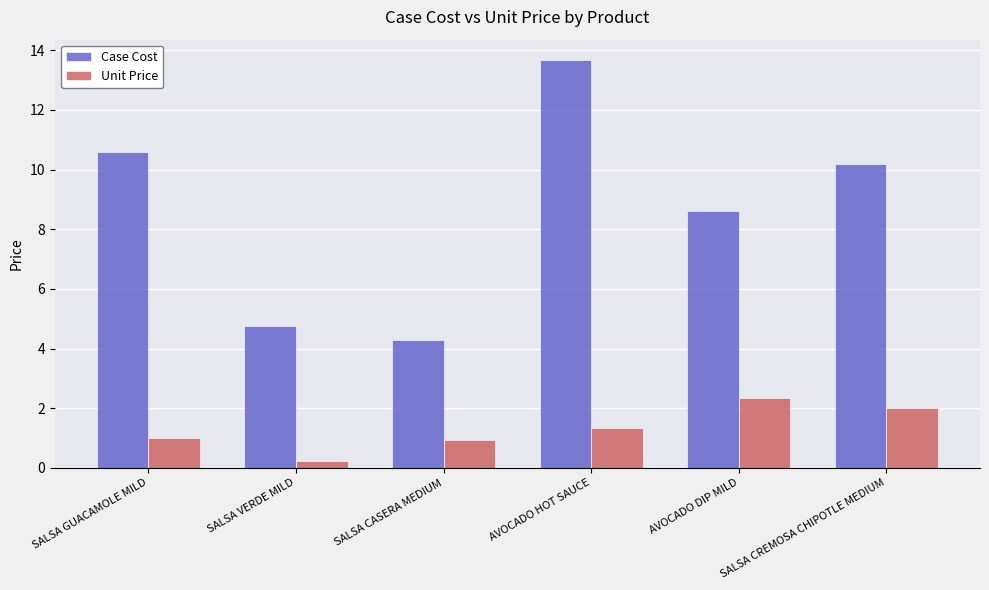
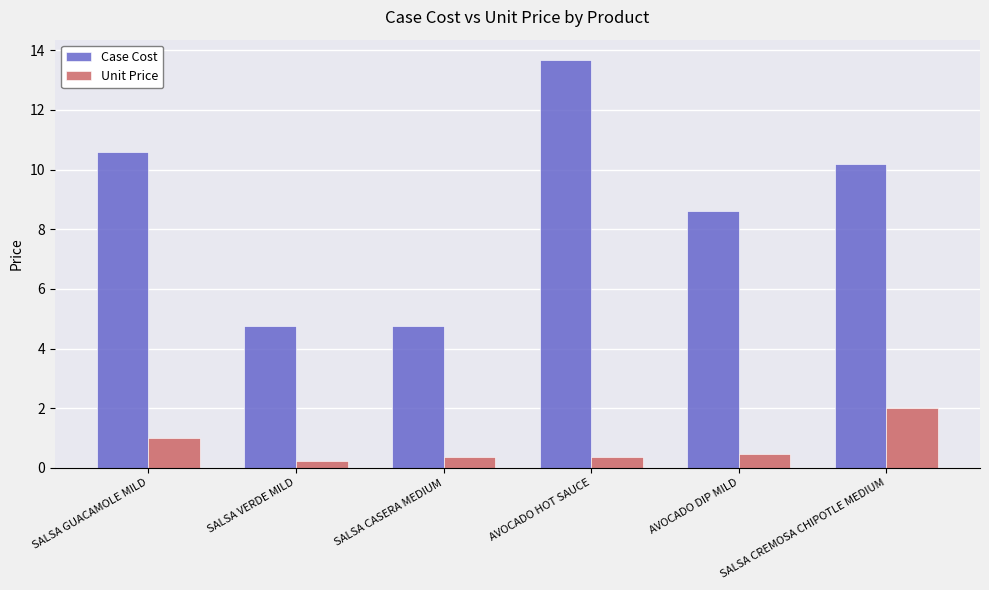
Case Cost, SALSA CASERA MEDIUM: 4.3 -> 4.8
Unit Price, SALSA CASERA MEDIUM: 0.9 -> 0.4
Unit Price, AVOCADO HOT SAUCE: 1.3 -> 0.4
Unit Price, AVOCADO DIP MILD: 2.4 -> 0.5
